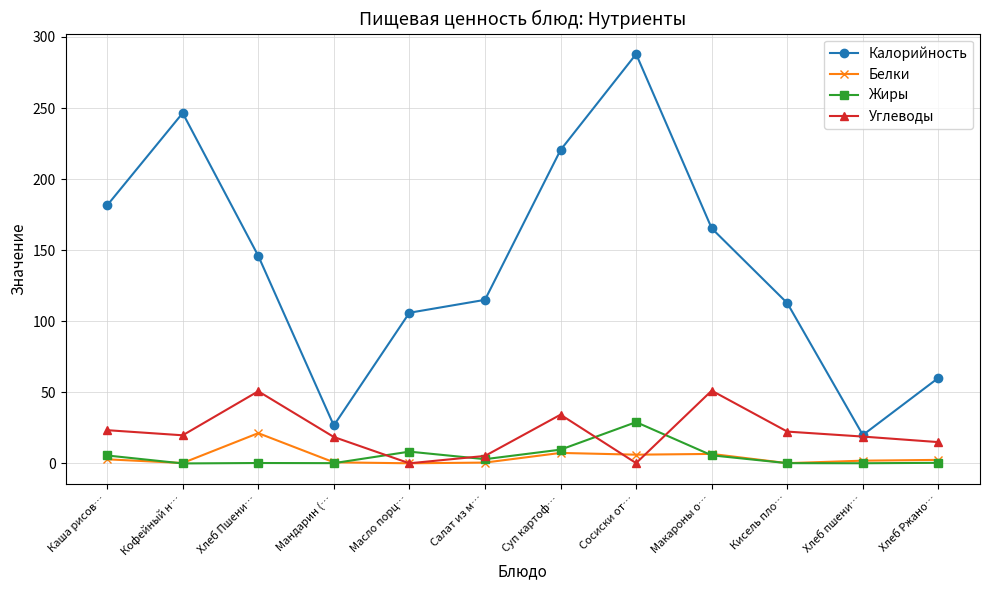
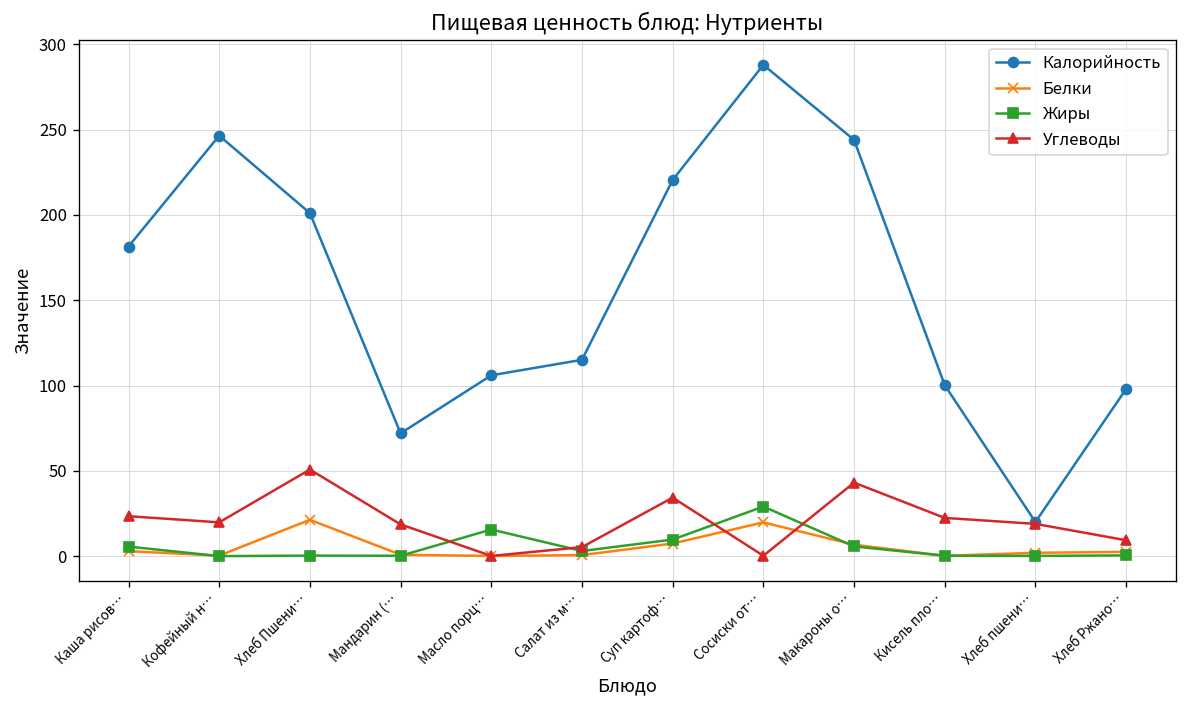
Калорийность, Хлеб Пшени…: 146 -> 201
Калорийность, Мандарин (…: 27 -> 72
Жиры, Масло порц…: 8 -> 16
Белки, Сосиски от…: 6 -> 20
Калорийность, Макароны о…: 165 -> 244
Углеводы, Макароны о…: 51 -> 43
Калорийность, Кисель пло…: 113 -> 100
Калорийность, Хлеб Ржано…: 60 -> 98
Углеводы, Хлеб Ржано…: 15 -> 9
